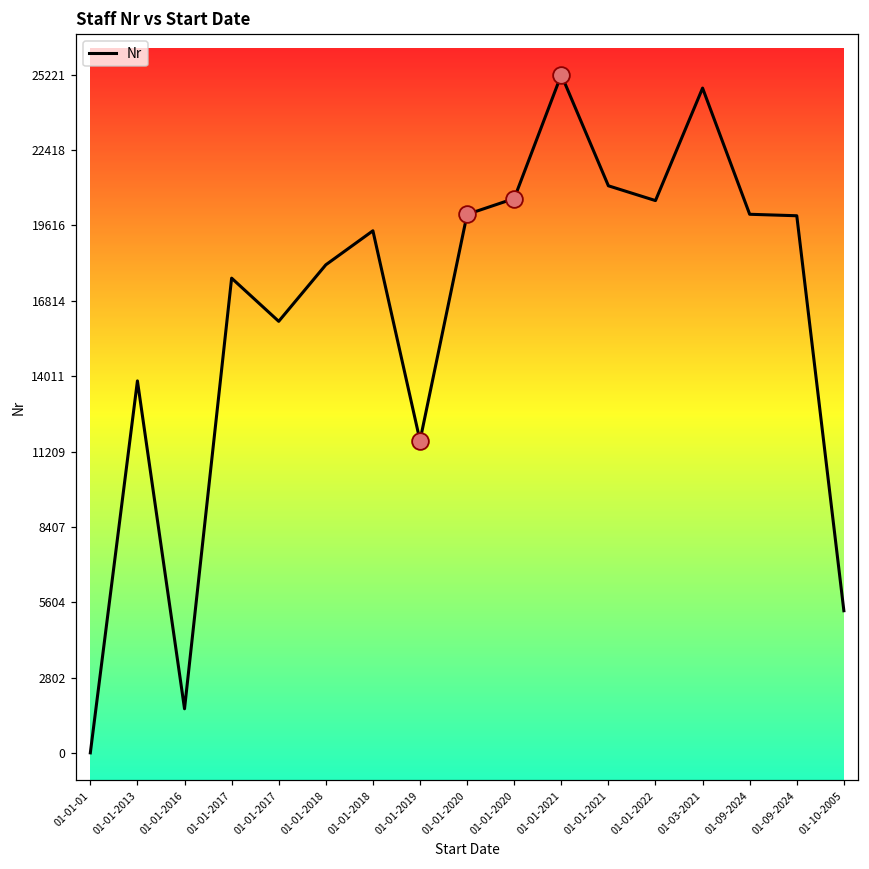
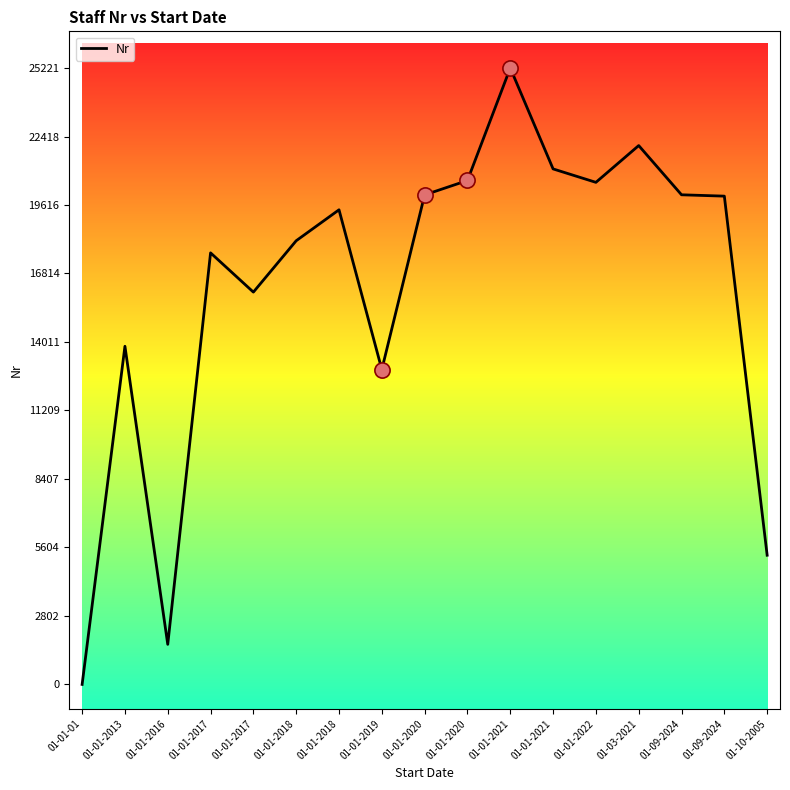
Nr, 01-01-2019: 11600 -> 12900
Nr, 01-03-2021: 24700 -> 22000
